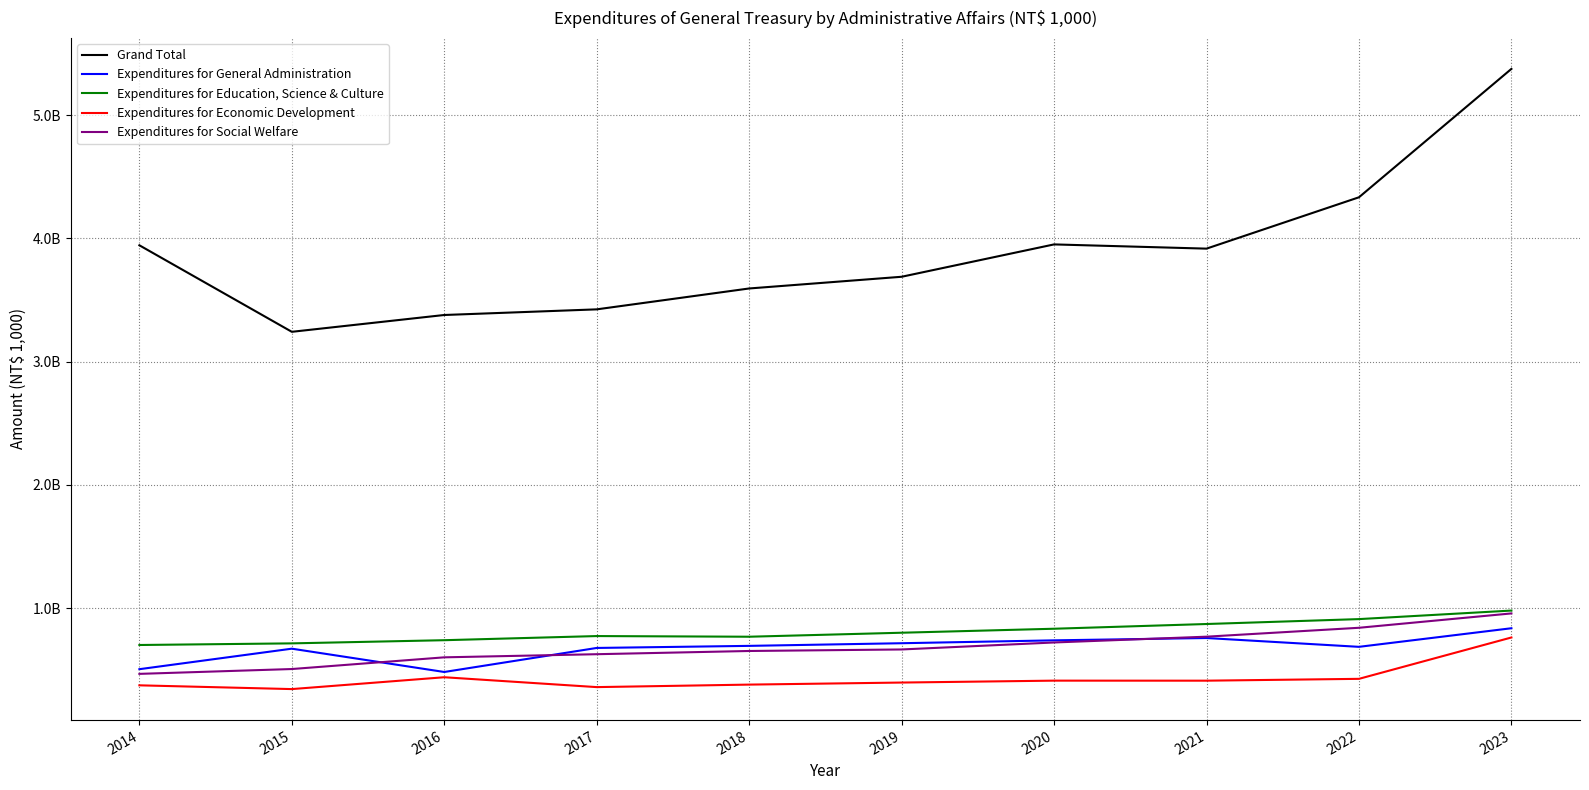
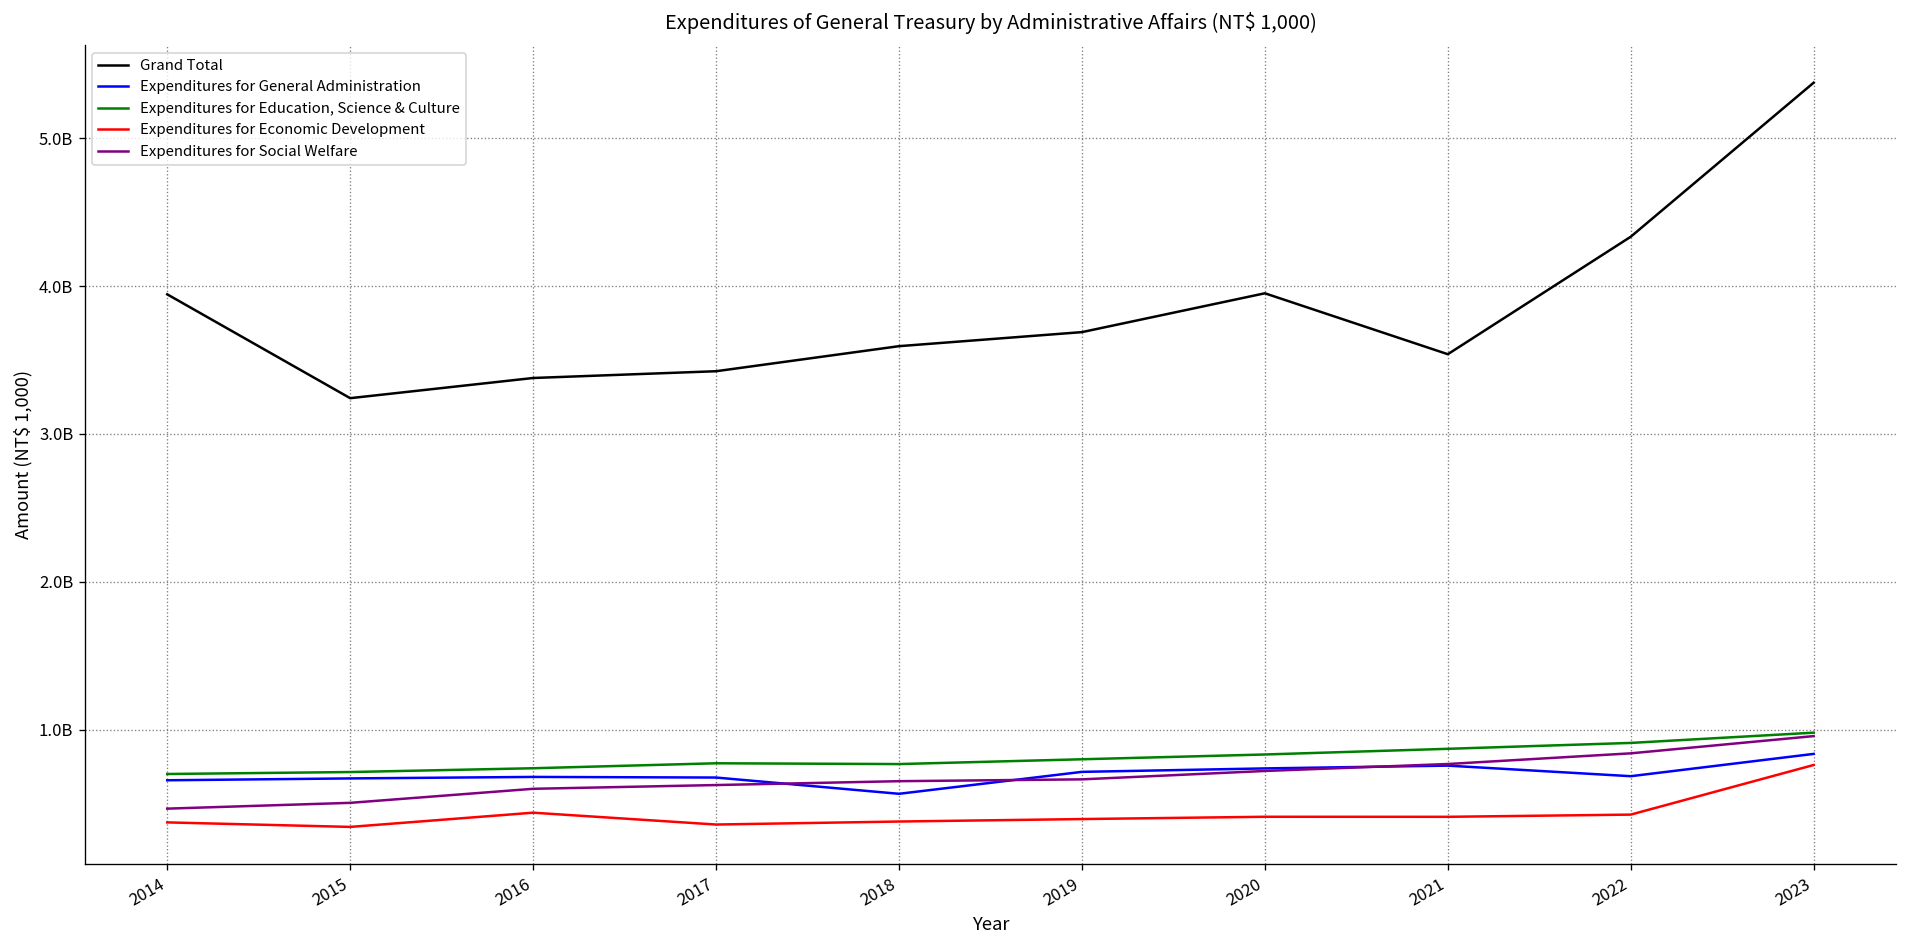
Expenditures for General Administration, 2014: 500000000 -> 660000000
Expenditures for General Administration, 2016: 480000000 -> 680000000
Expenditures for General Administration, 2018: 690000000 -> 570000000
Grand Total, 2021: 3920000000 -> 3540000000
